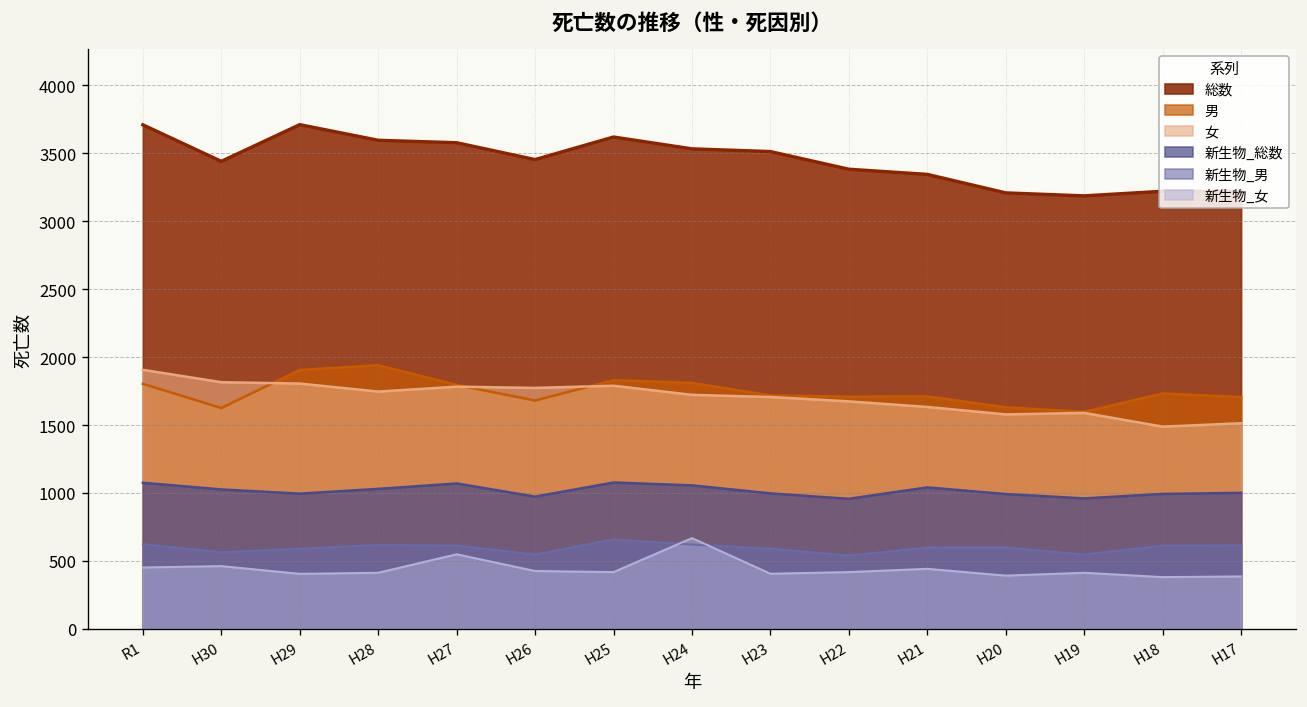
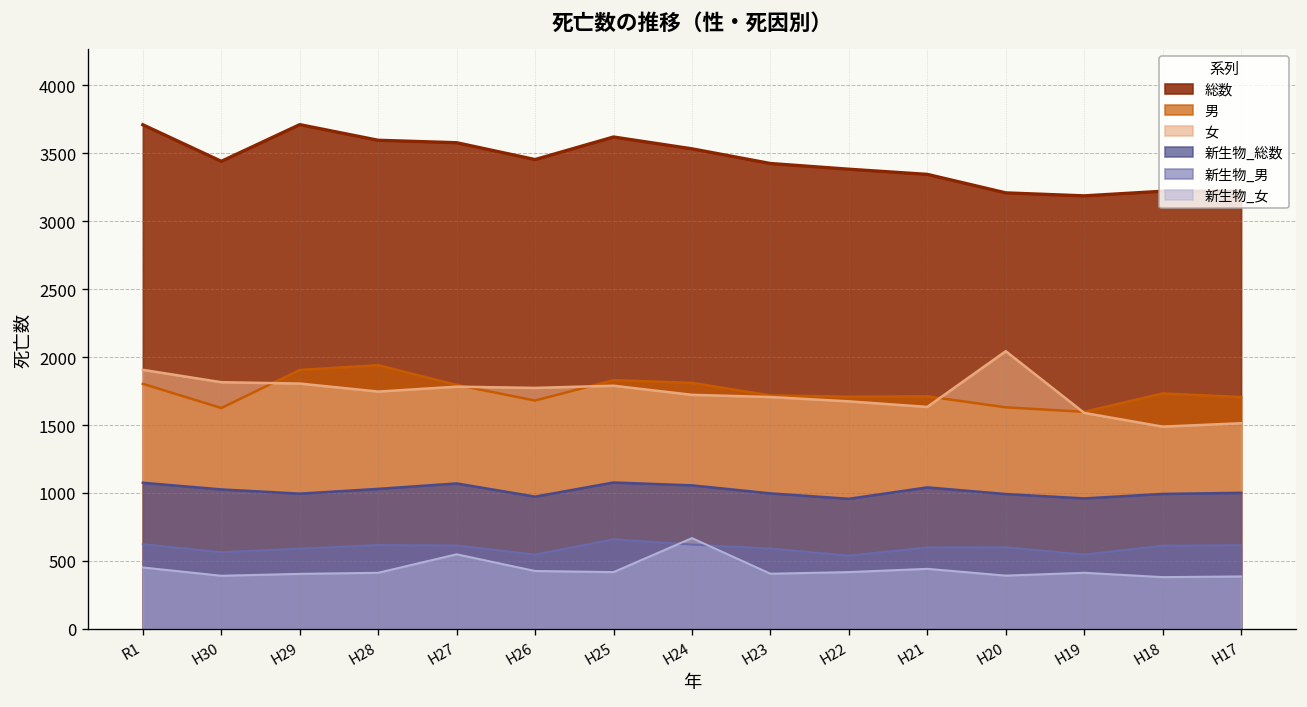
新生物_女, H30: 460 -> 390
総数, H23: 3510 -> 3420
女, H20: 1580 -> 2040
